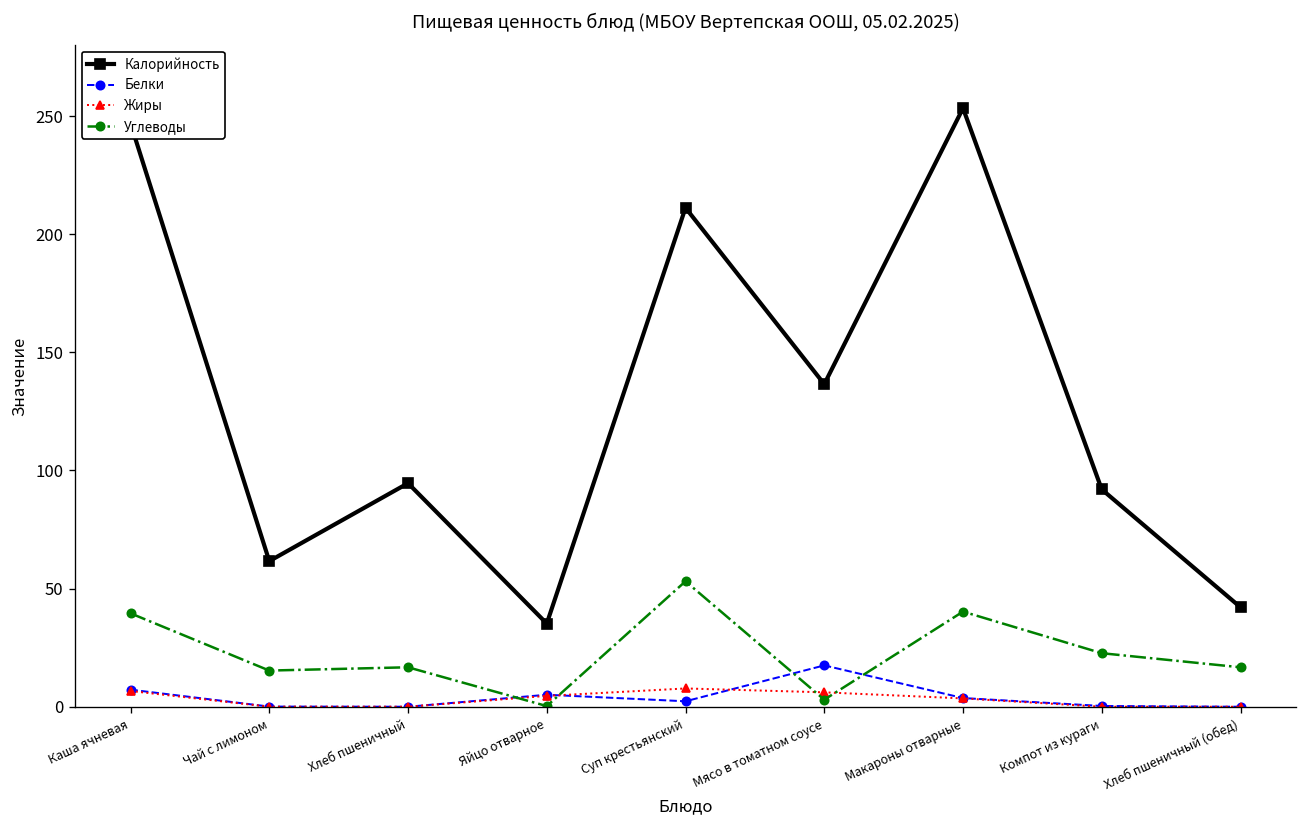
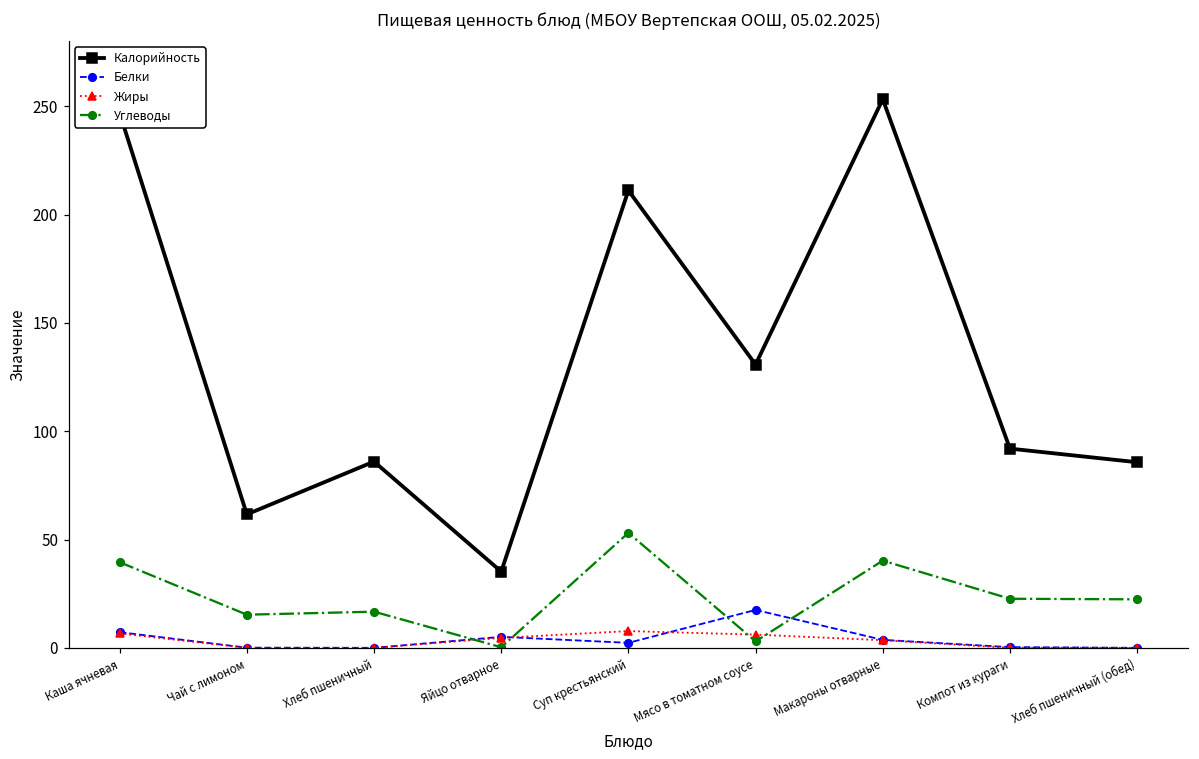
Калорийность, Хлеб пшеничный: 95 -> 86
Калорийность, Мясо в томатном соусе: 137 -> 131
Калорийность, Хлеб пшеничный (обед): 42 -> 86
Углеводы, Хлеб пшеничный (обед): 17 -> 22
